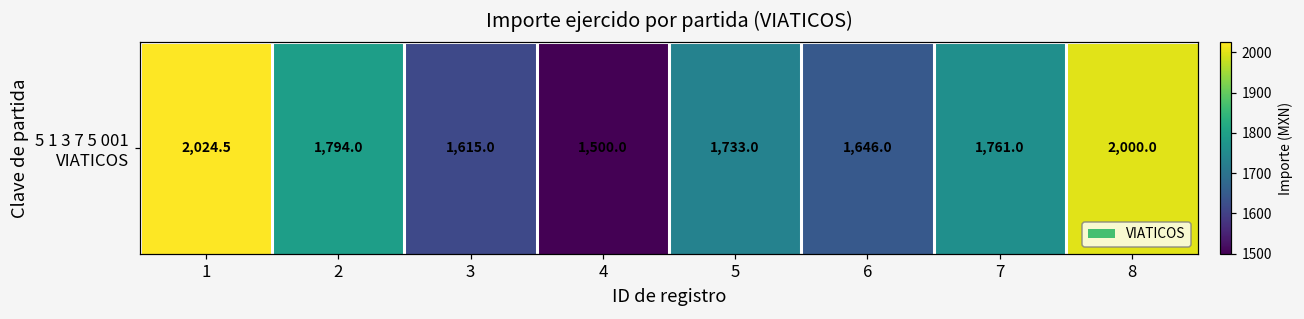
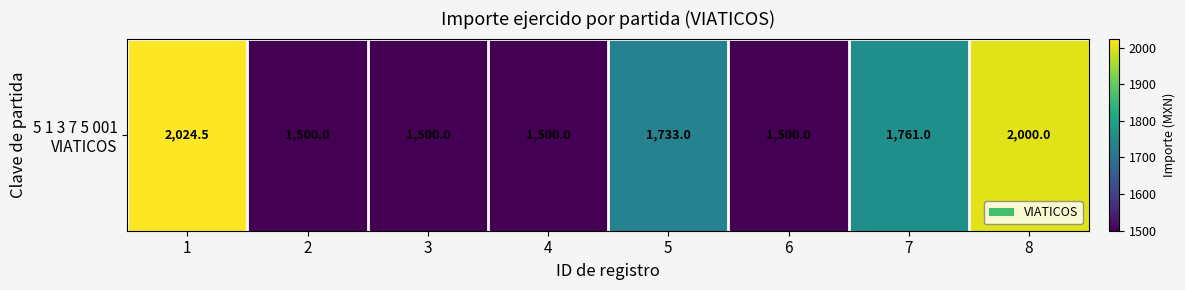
5 1 3 7 5 001 VIATICOS, 2: 1,794.0 -> 1,500.0
5 1 3 7 5 001 VIATICOS, 3: 1,615.0 -> 1,500.0
5 1 3 7 5 001 VIATICOS, 6: 1,646.0 -> 1,500.0
